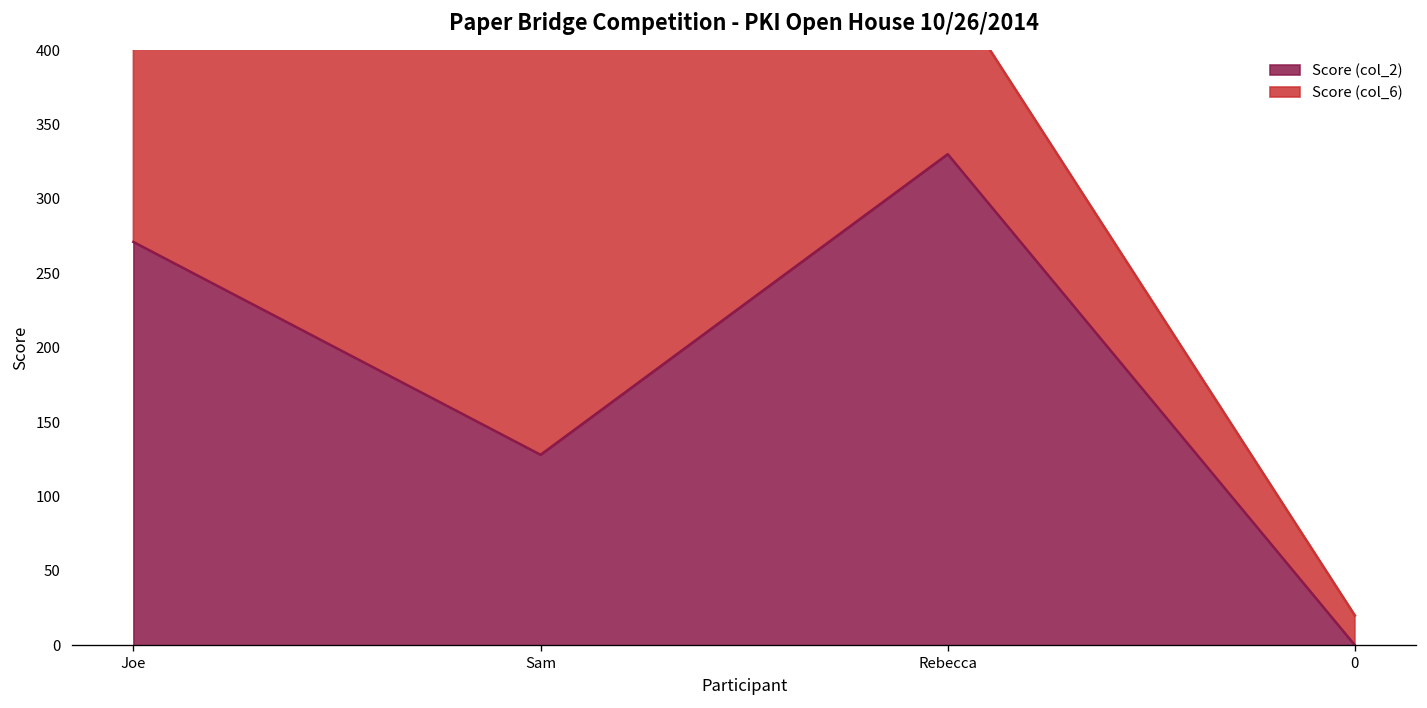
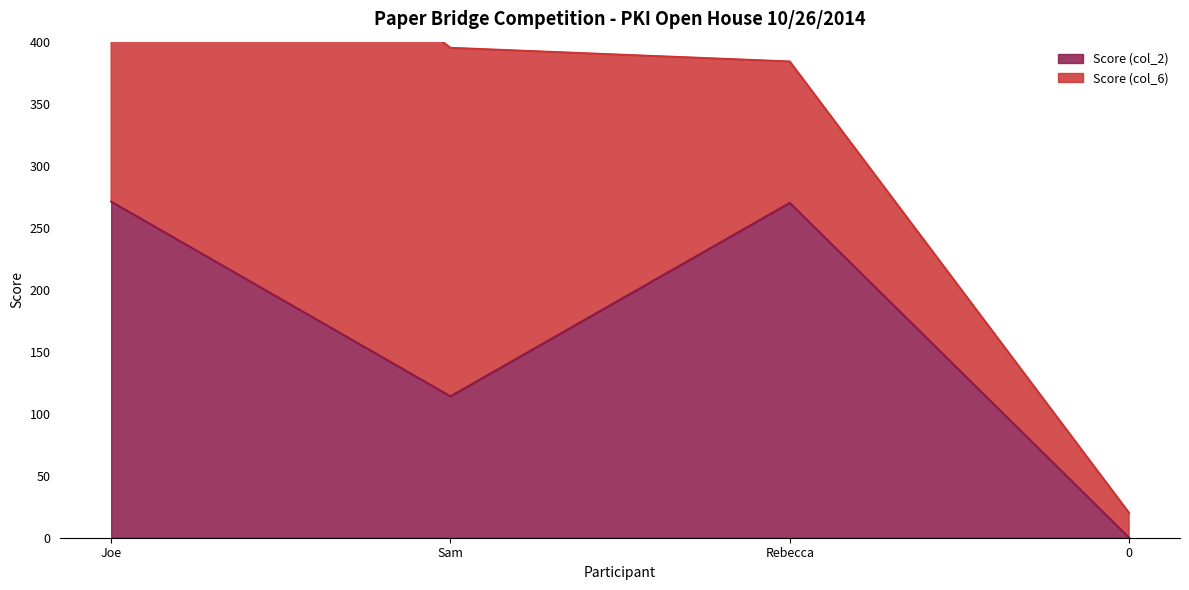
Score (col_2), Sam: 128 -> 114
Score (col_2), Rebecca: 330 -> 270
